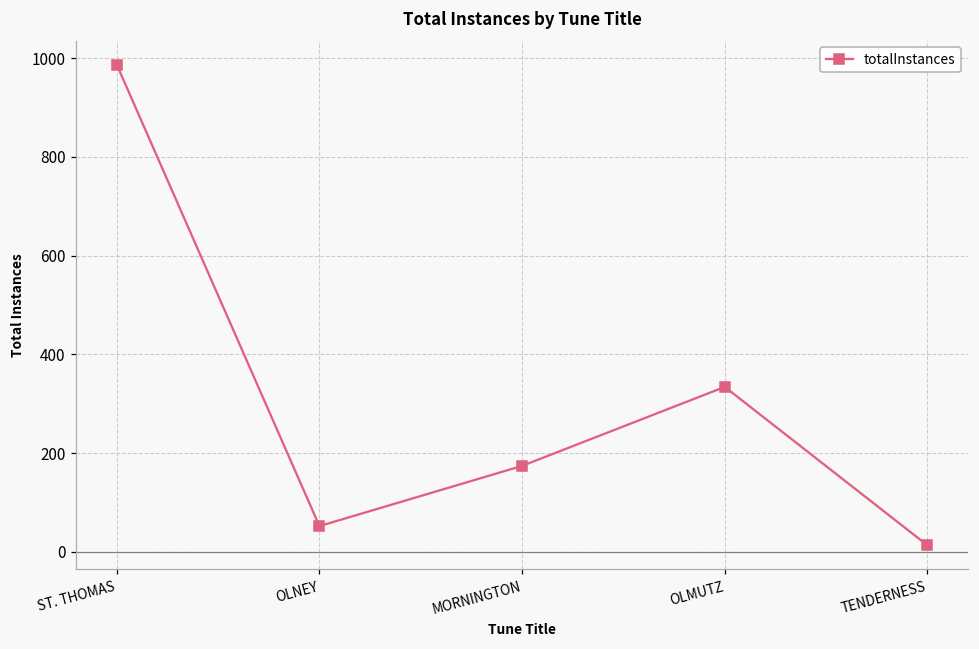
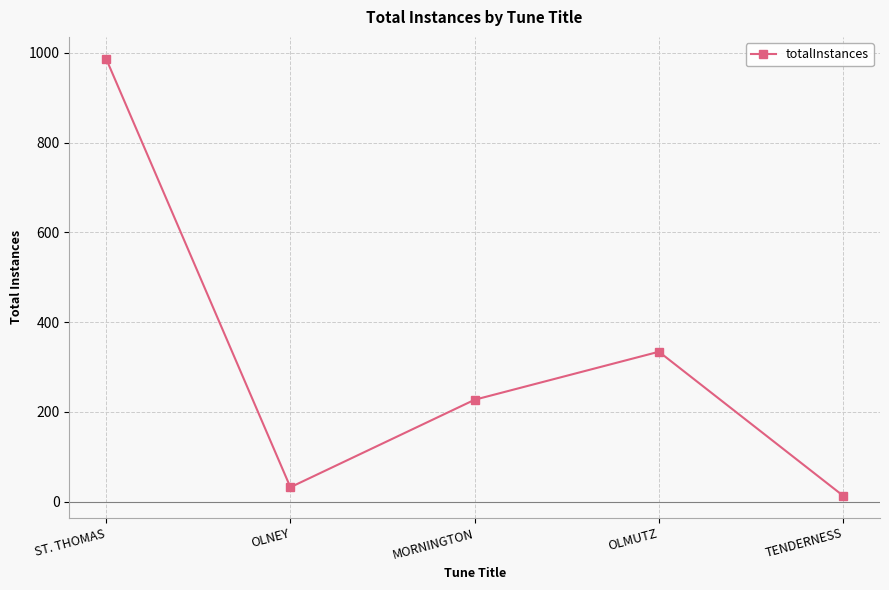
OLNEY: 50 -> 30
MORNINGTON: 170 -> 230
